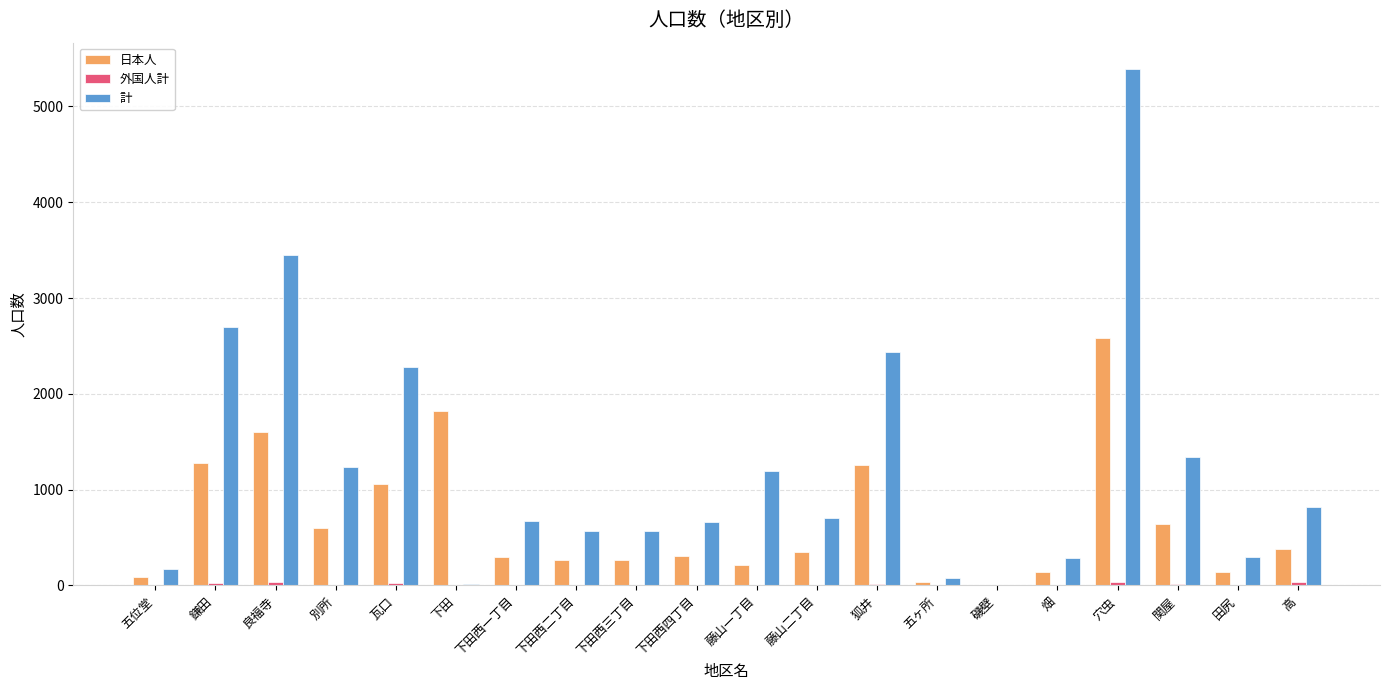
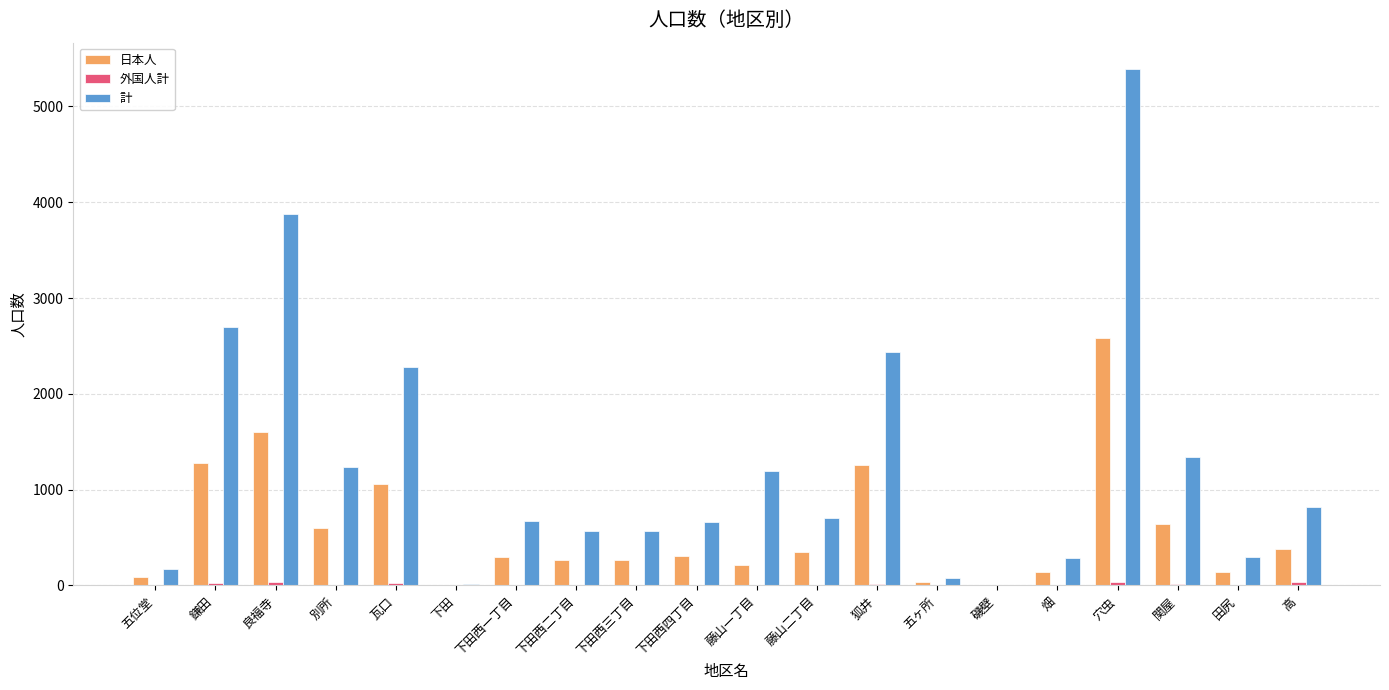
計, 良福寺: 3500 -> 3900
日本人, 下田: 1800 -> 0
